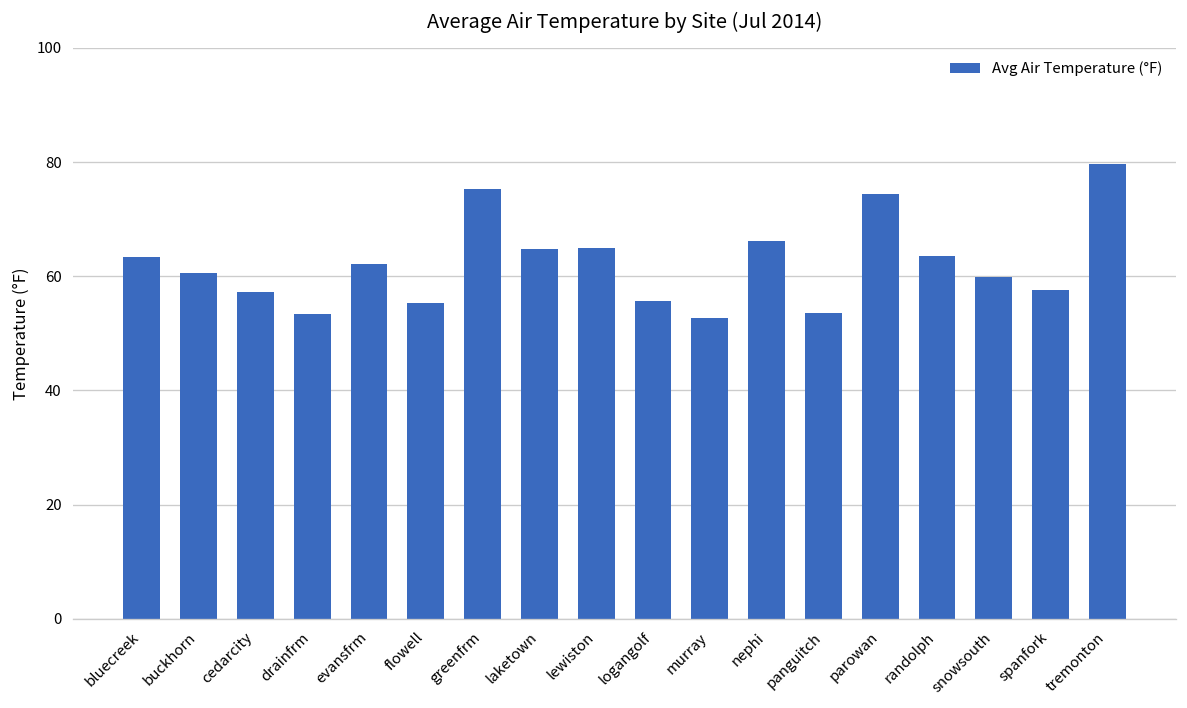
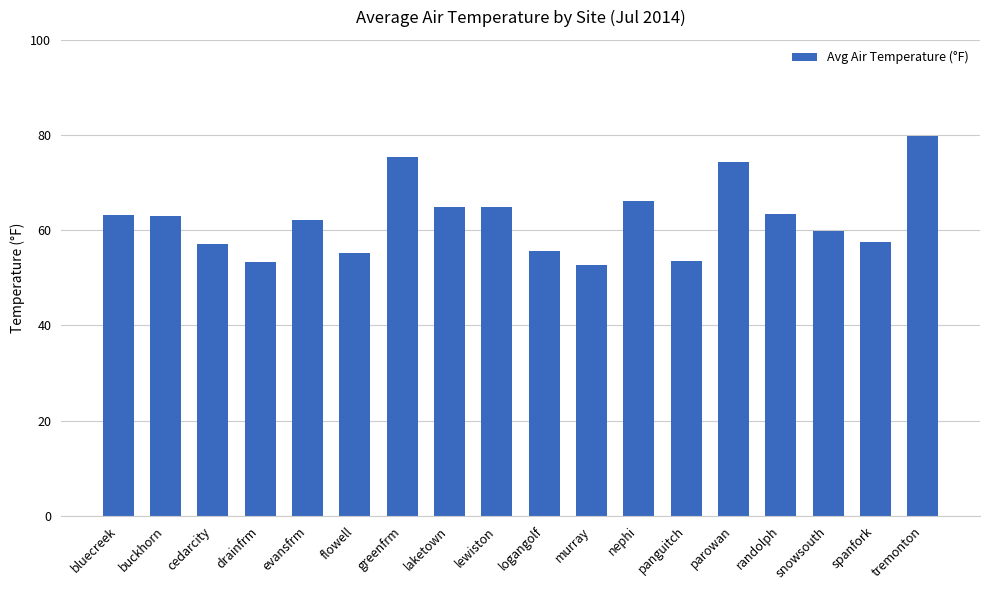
buckhorn: 61 -> 63
